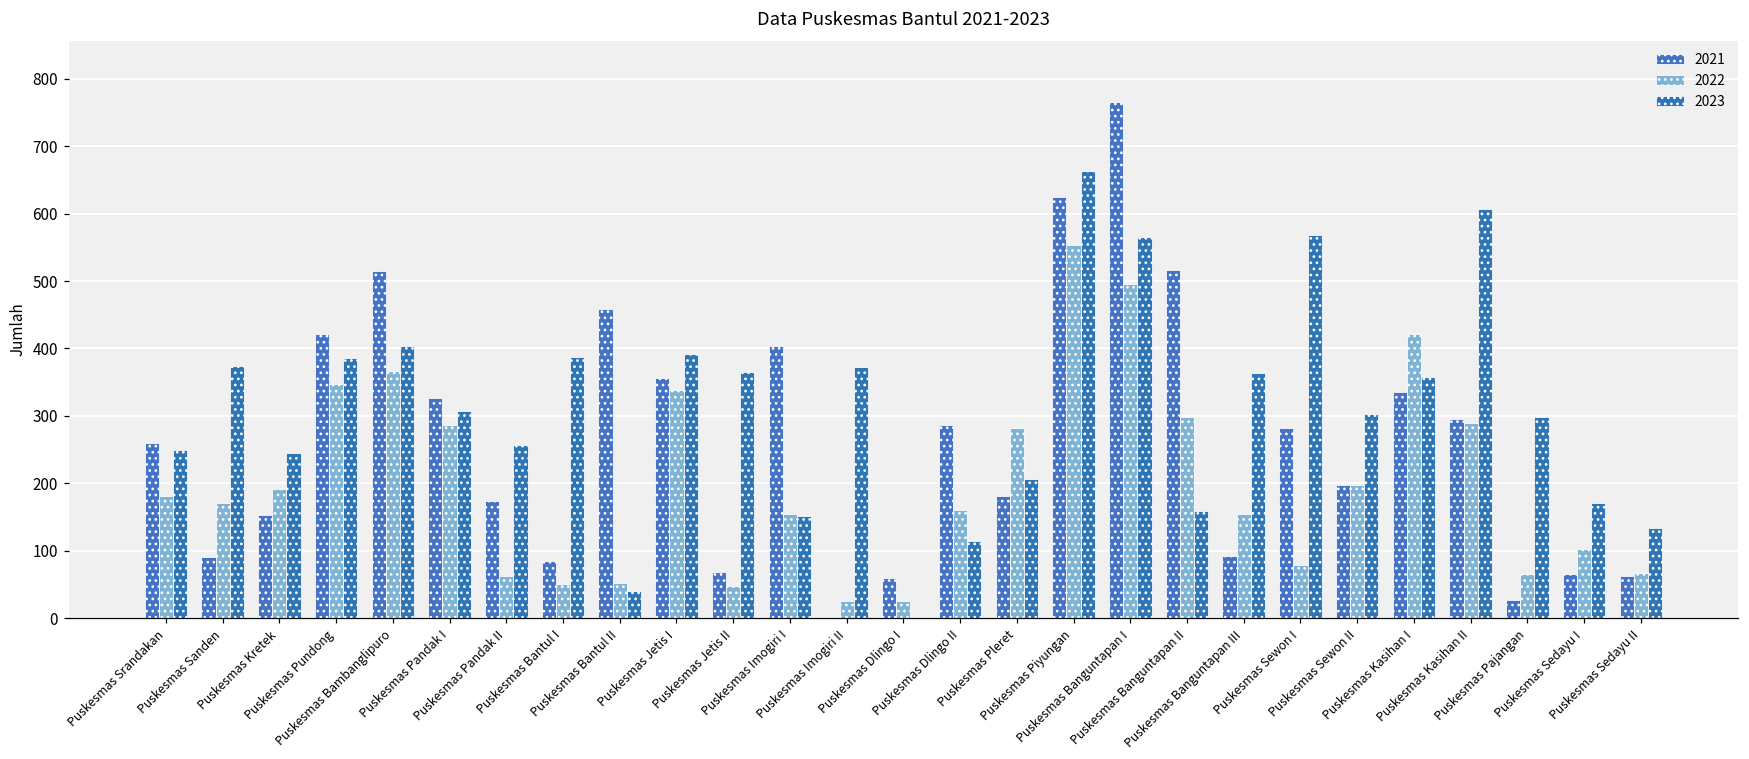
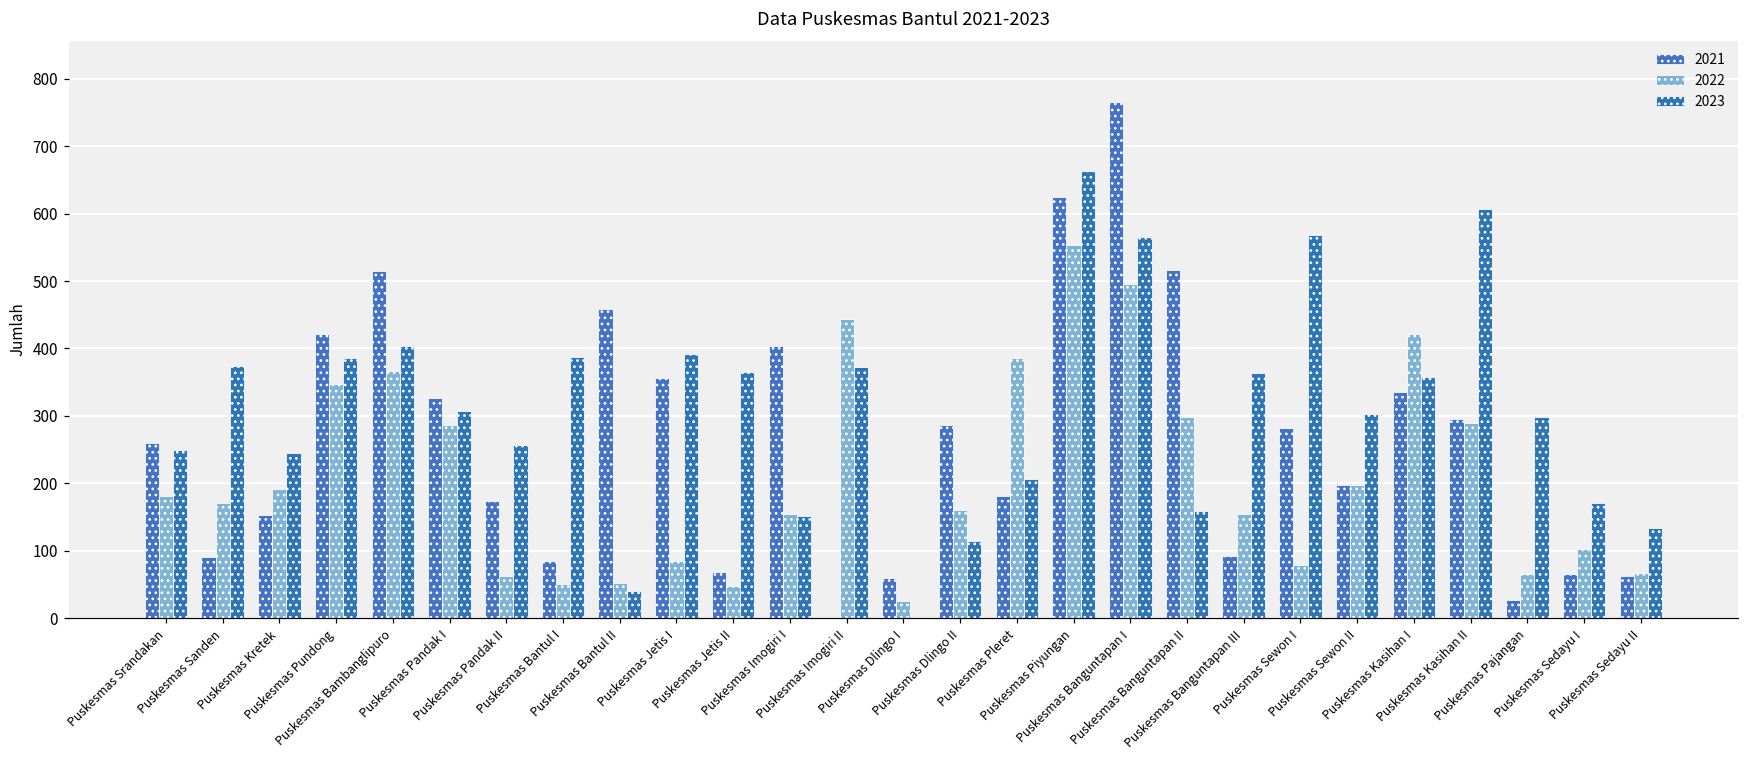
2022, Puskesmas Jetis I: 340 -> 90
2022, Puskesmas Imogiri II: 30 -> 440
2022, Puskesmas Pleret: 280 -> 390
